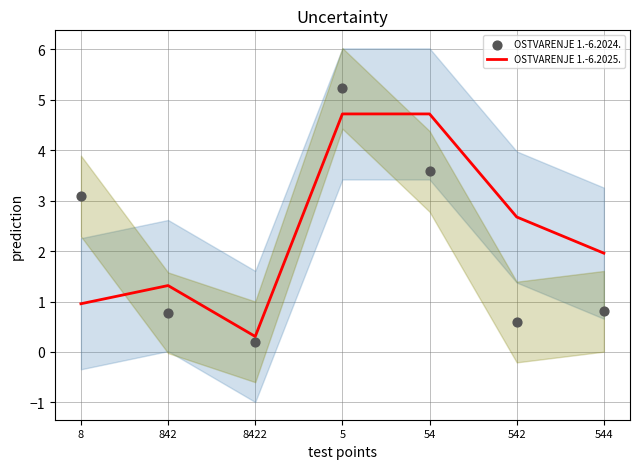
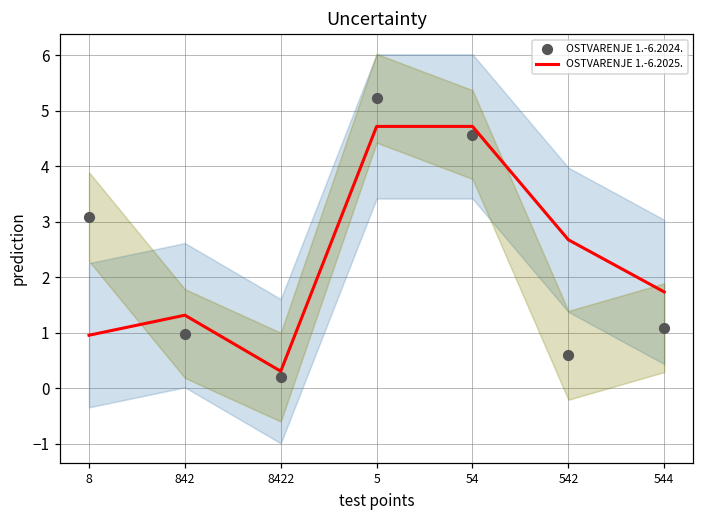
OSTVARENJE 1.-6.2024., 842: 0.8 -> 1.0
OSTVARENJE 1.-6.2024., 54: 3.6 -> 4.6
OSTVARENJE 1.-6.2025., 544: 2.0 -> 1.7
OSTVARENJE 1.-6.2024., 544: 0.8 -> 1.1
